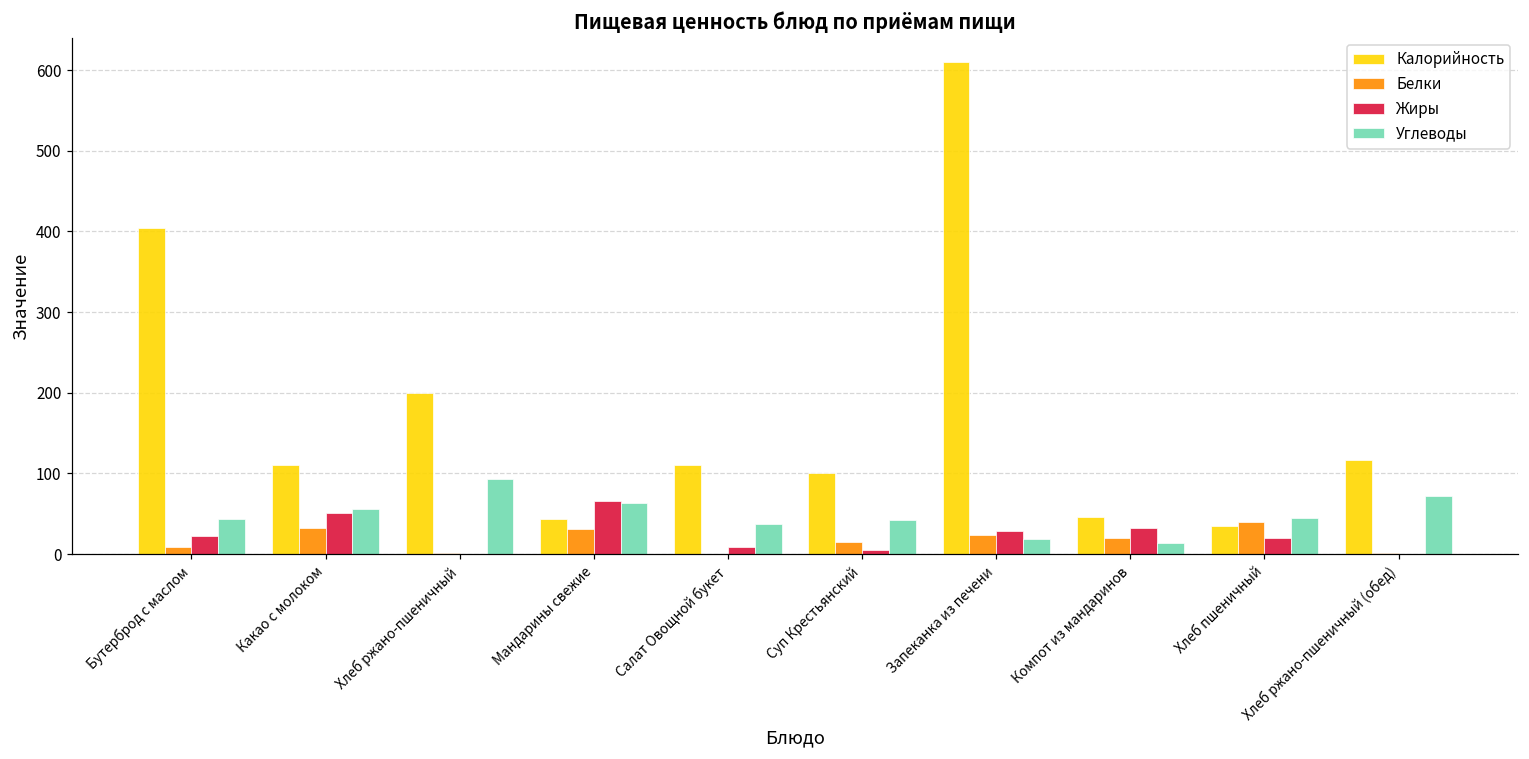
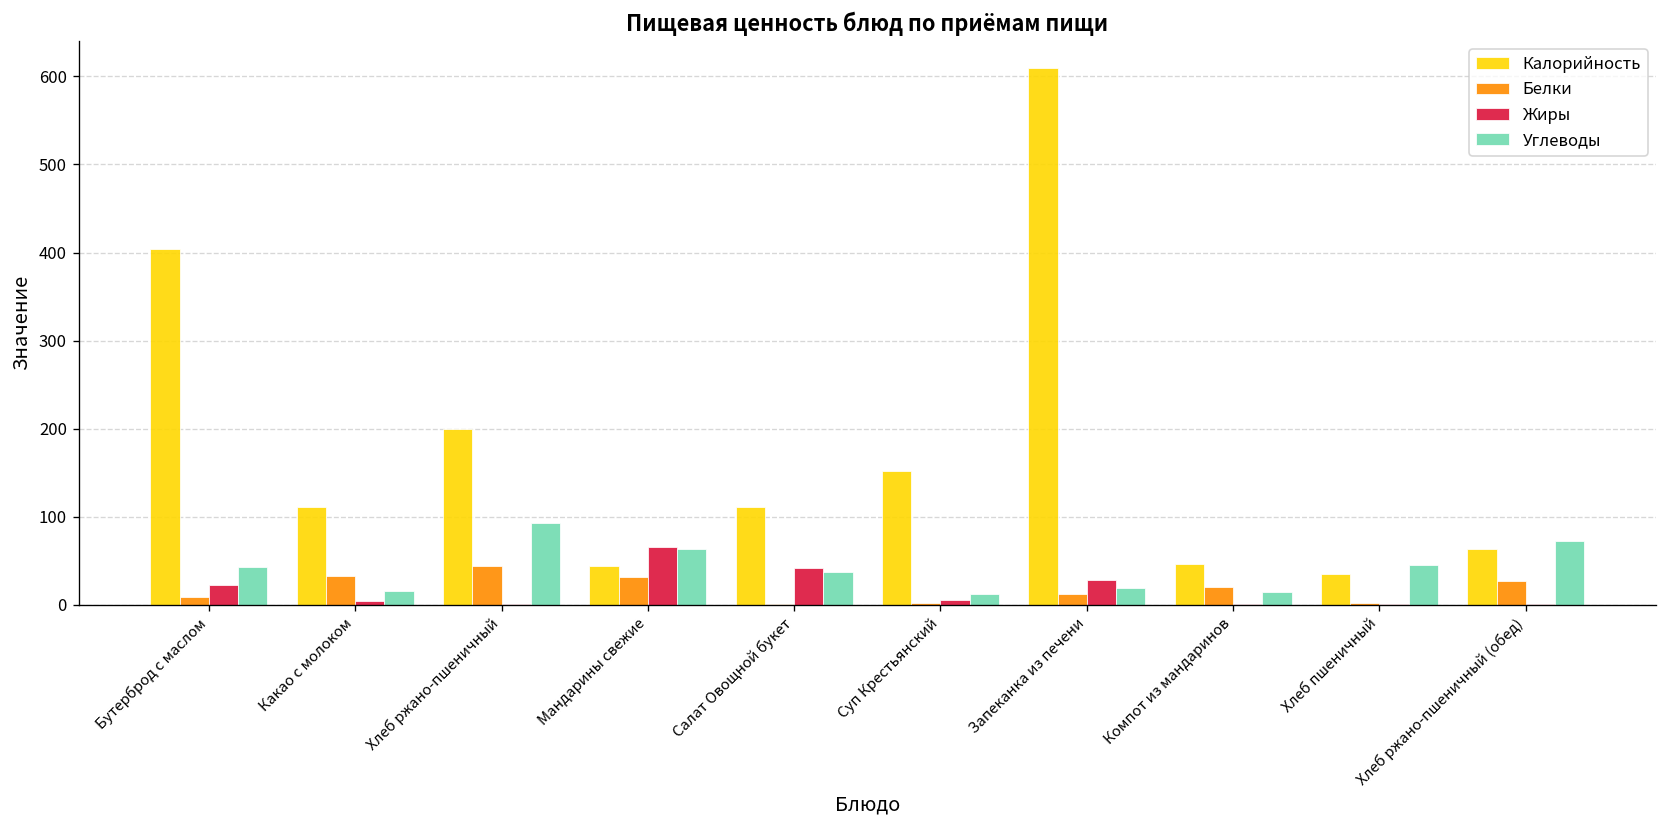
Жиры, Какао с молоком: 50 -> 0
Углеводы, Какао с молоком: 60 -> 10
Белки, Хлеб ржано-пшеничный: 0 -> 40
Жиры, Салат Овощной букет: 10 -> 40
Калорийность, Суп Крестьянский: 100 -> 150
Белки, Суп Крестьянский: 20 -> 0
Углеводы, Суп Крестьянский: 40 -> 10
Белки, Запеканка из печени: 20 -> 10
Жиры, Компот из мандаринов: 30 -> 0
Белки, Хлеб пшеничный: 40 -> 0
Жиры, Хлеб пшеничный: 20 -> 0
Калорийность, Хлеб ржано-пшеничный (обед): 120 -> 60
Белки, Хлеб ржано-пшеничный (обед): 0 -> 30
